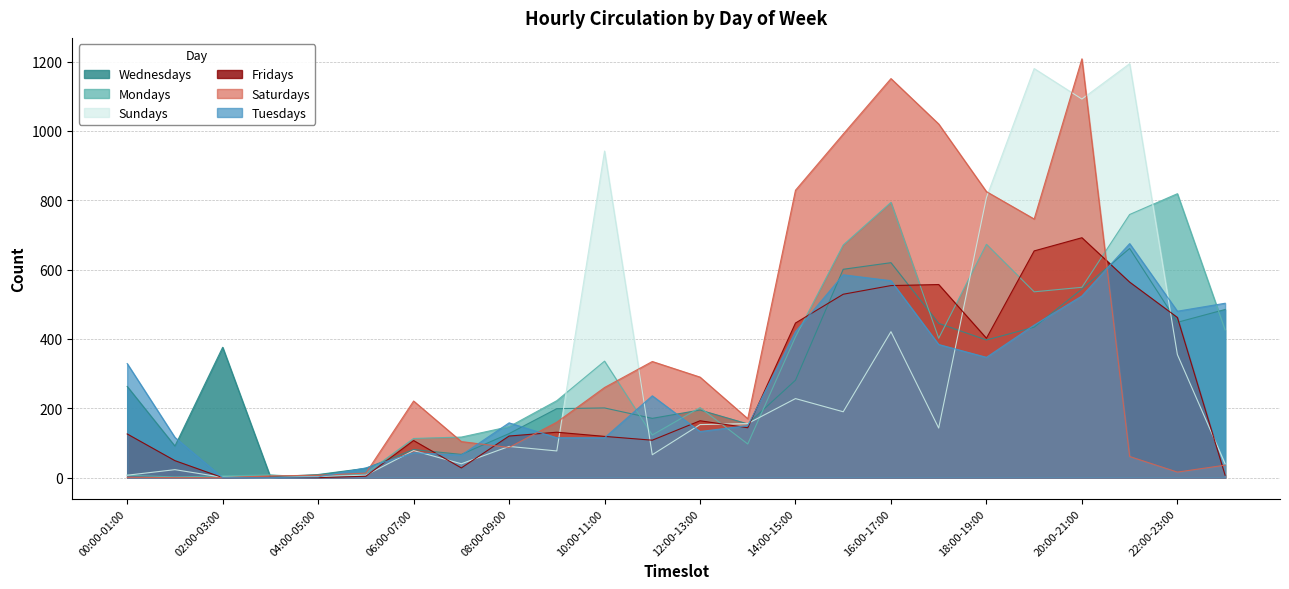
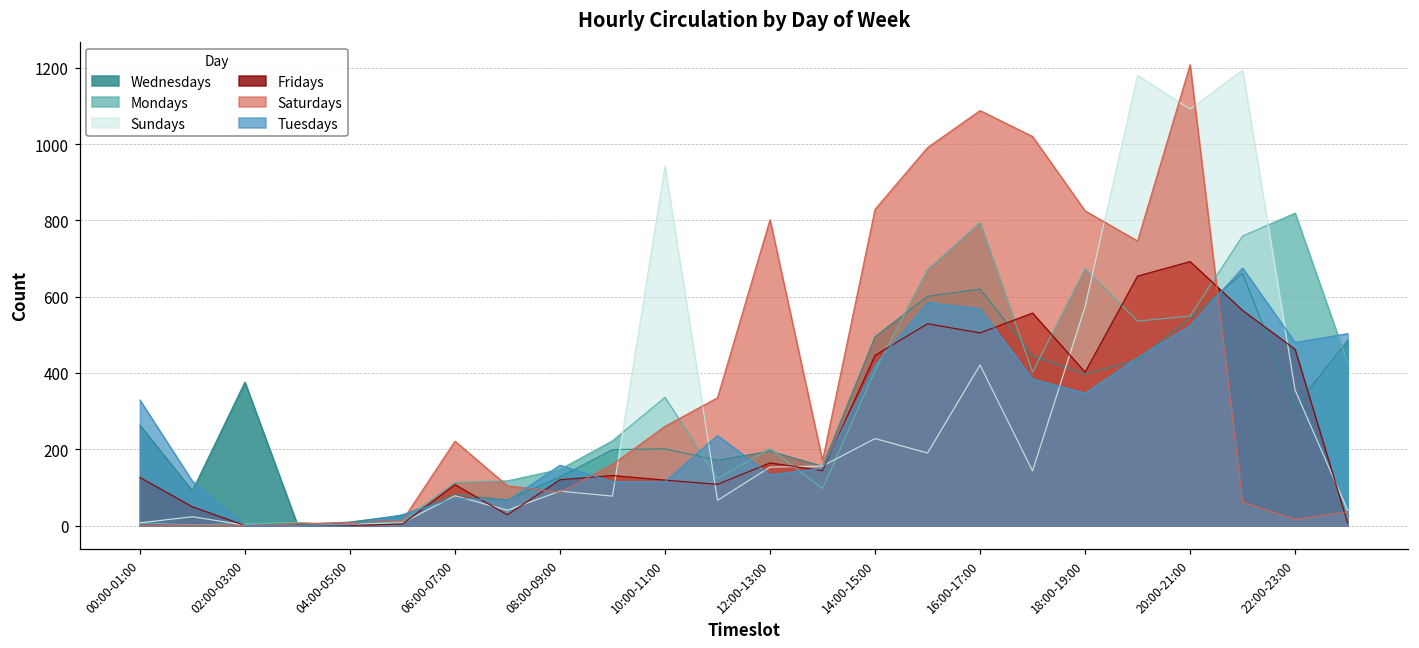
Saturdays, 12:00-13:00: 290 -> 800
Wednesdays, 14:00-15:00: 280 -> 500
Fridays, 16:00-17:00: 550 -> 510
Saturdays, 16:00-17:00: 1150 -> 1090
Sundays, 18:00-19:00: 810 -> 570
Wednesdays, 22:00-23:00: 450 -> 310
